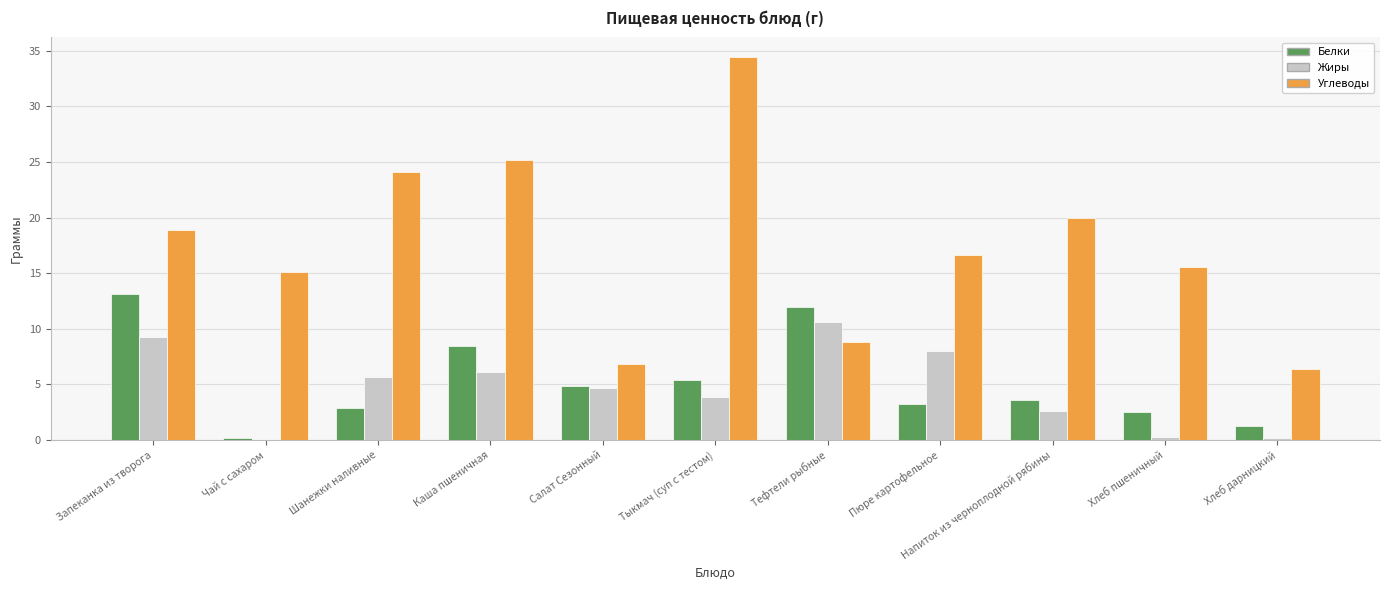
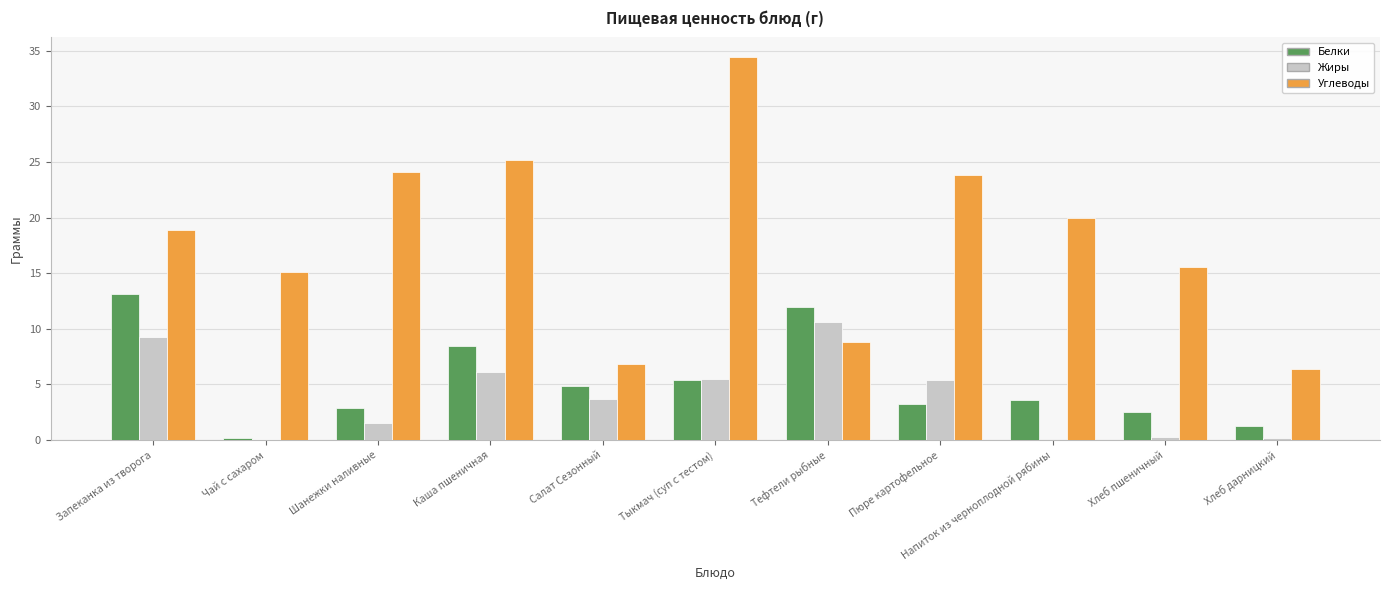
Жиры, Шанежки наливные: 5.7 -> 1.6
Жиры, Салат Сезонный: 4.7 -> 3.7
Жиры, Тыкмач (суп с тестом): 3.9 -> 5.5
Жиры, Пюре картофельное: 8.0 -> 5.4
Углеводы, Пюре картофельное: 16.6 -> 23.8
Жиры, Напиток из черноплодной рябины: 2.6 -> 0.0
